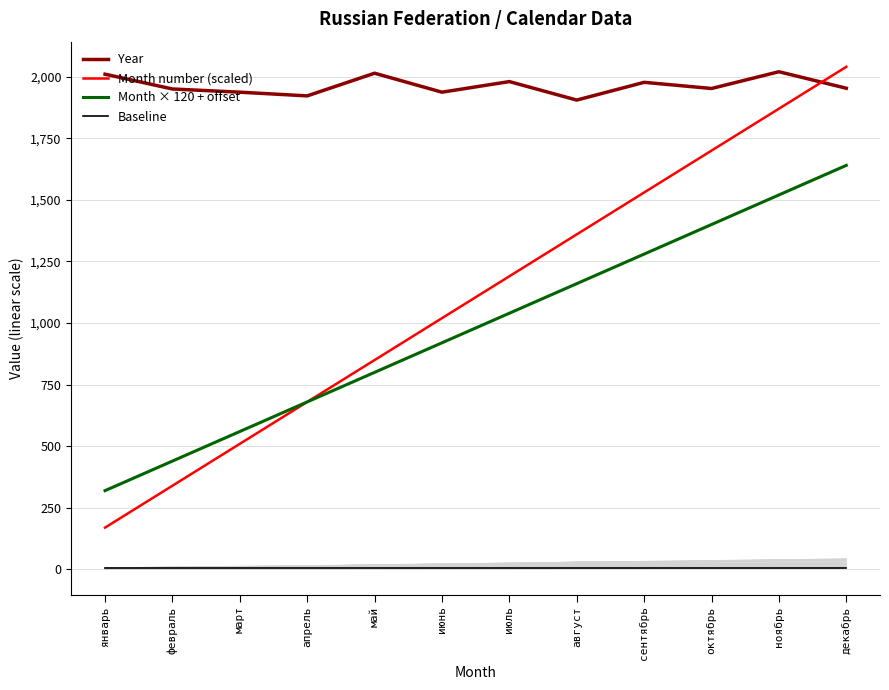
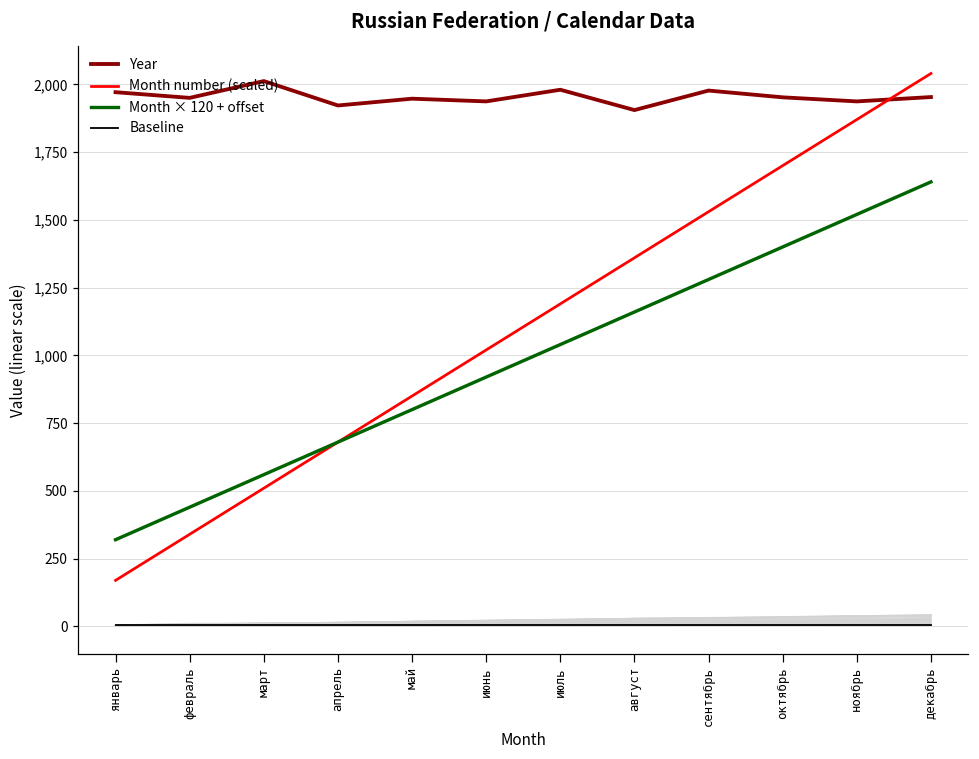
Year, январь: 2,010 -> 1,970
Year, март: 1,940 -> 2,010
Year, май: 2,010 -> 1,950
Year, ноябрь: 2,020 -> 1,940
